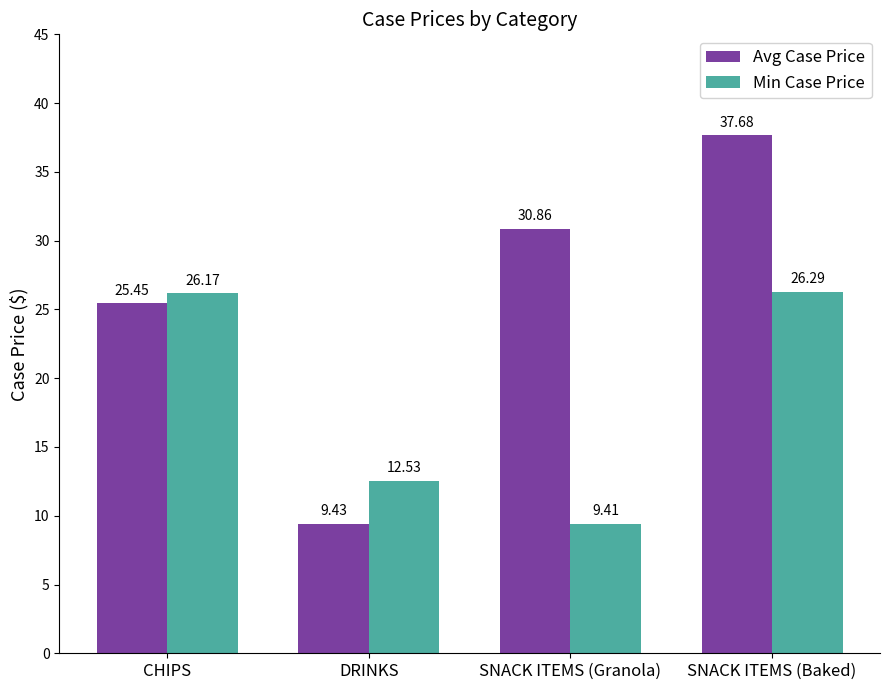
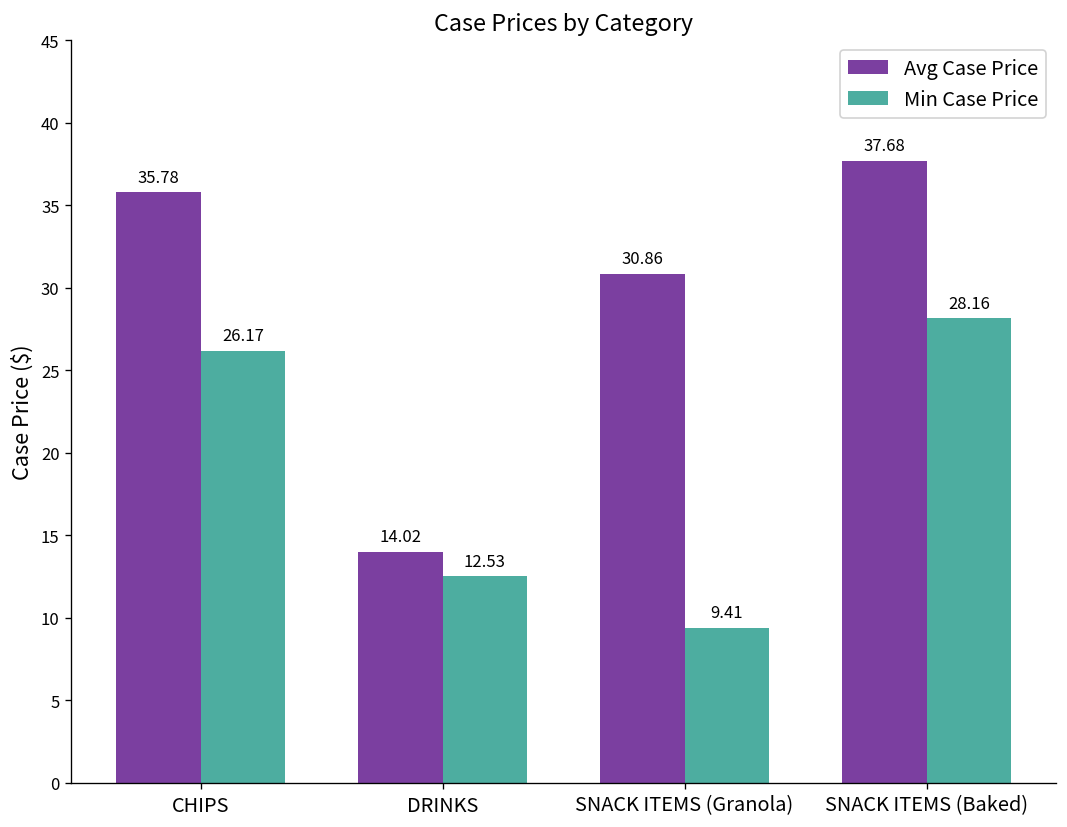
Avg Case Price, CHIPS: 25.45 -> 35.78
Avg Case Price, DRINKS: 9.43 -> 14.02
Min Case Price, SNACK ITEMS (Baked): 26.29 -> 28.16
